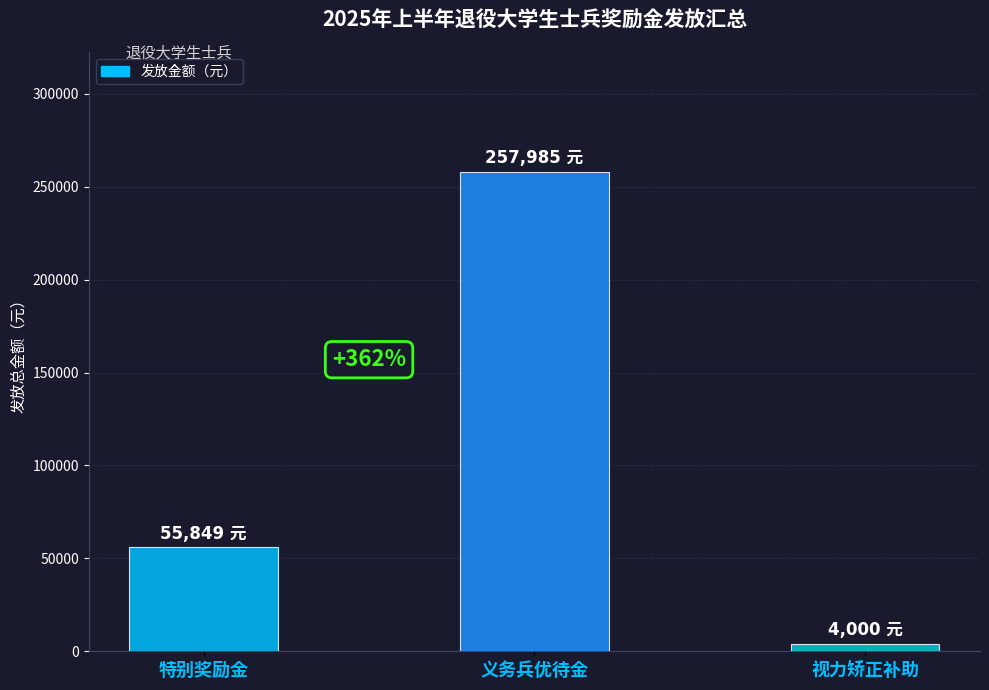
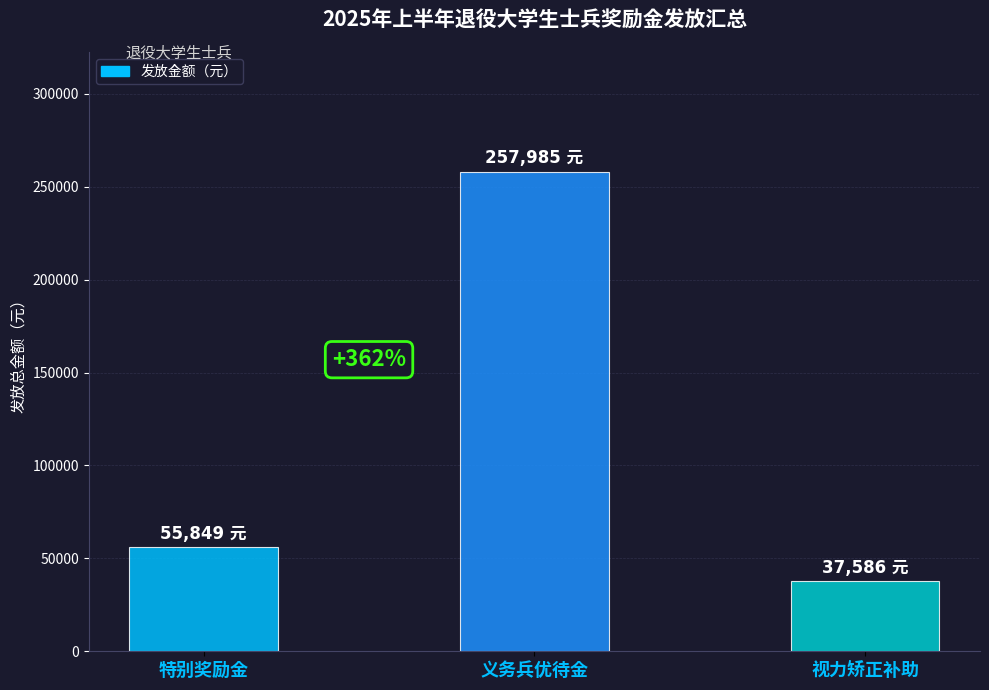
视力矫正补助: 4,000 -> 37,586
